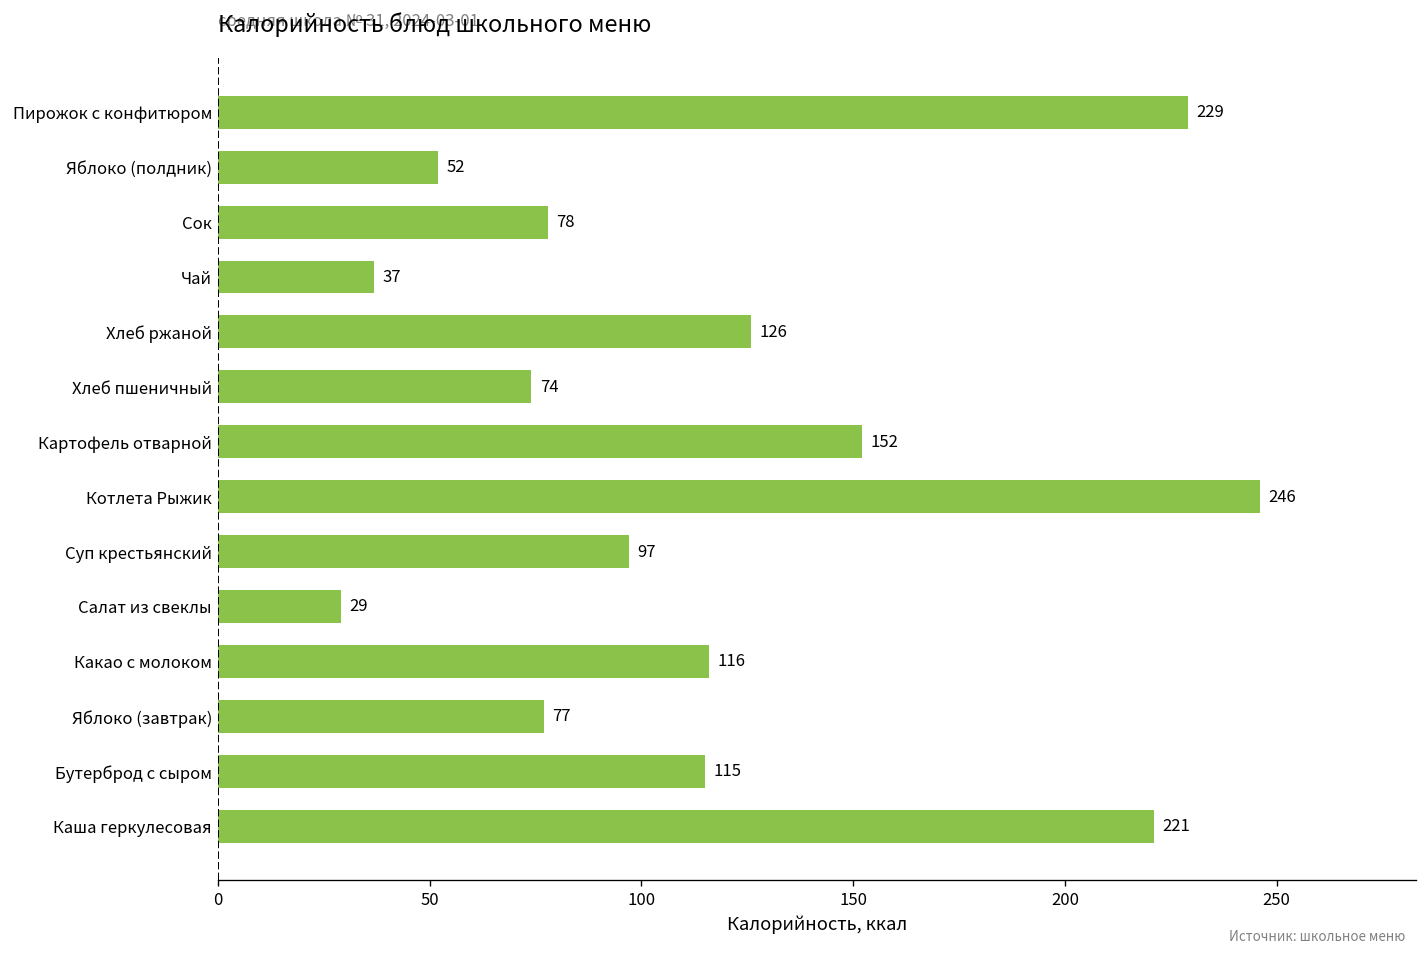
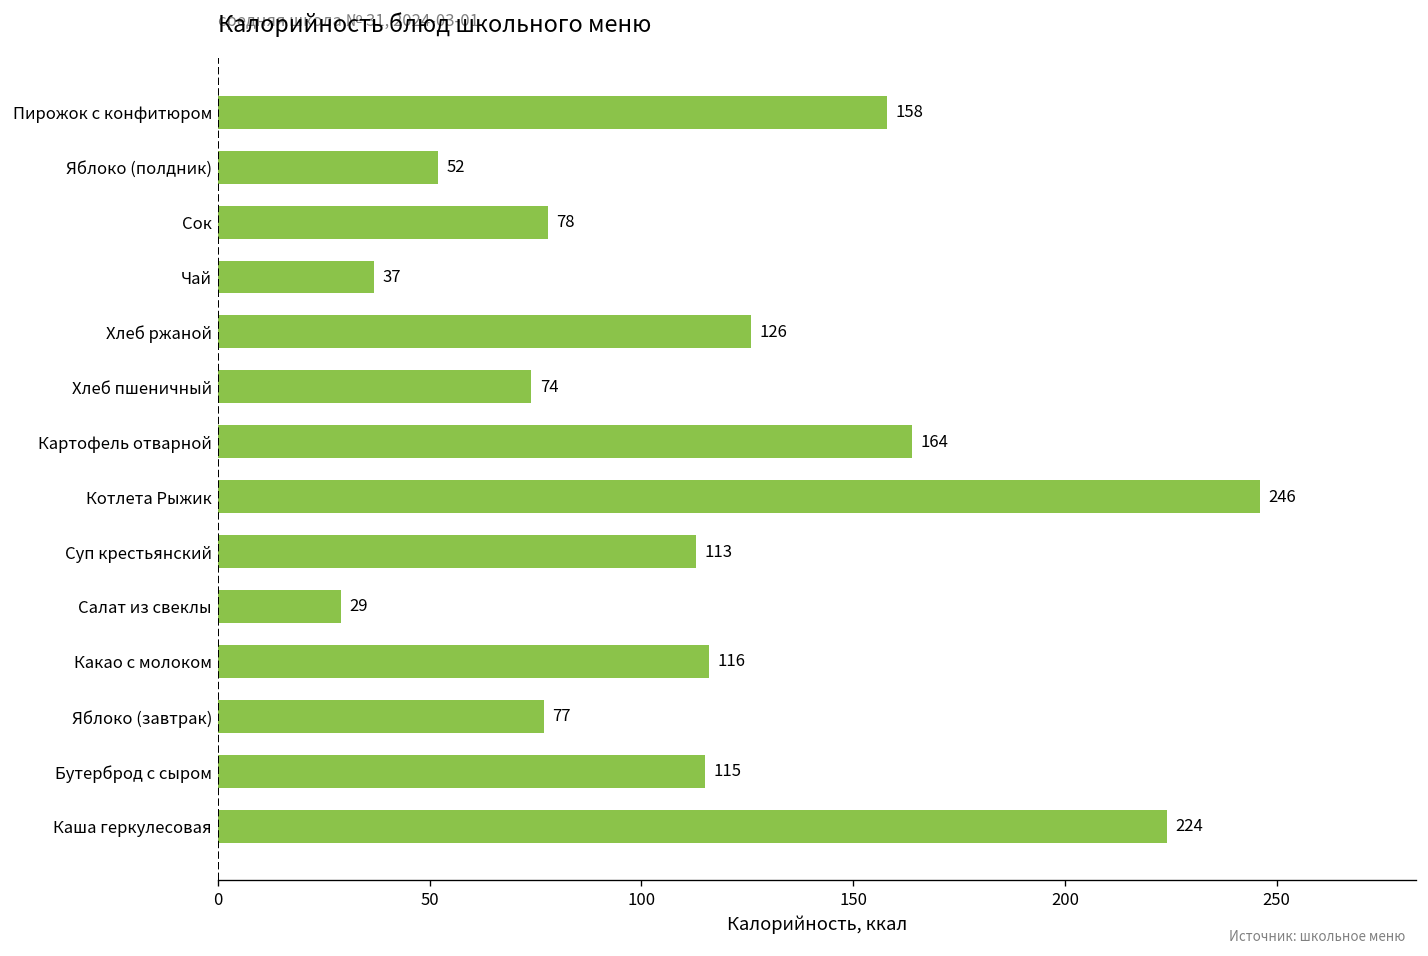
Пирожок с конфитюром: 229 -> 158
Картофель отварной: 152 -> 164
Суп крестьянский: 97 -> 113
Каша геркулесовая: 221 -> 224
